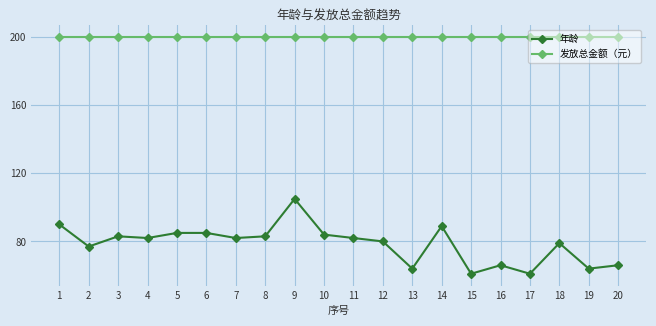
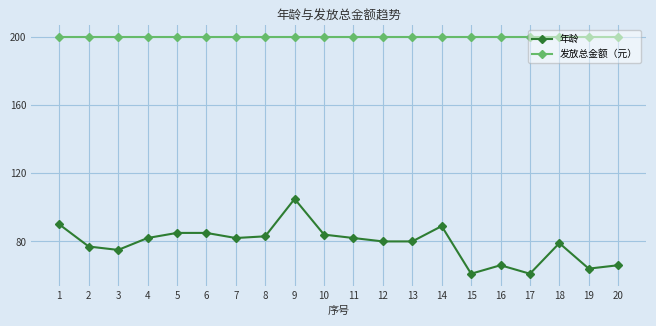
年龄, 3: 83 -> 75
年龄, 13: 64 -> 80
